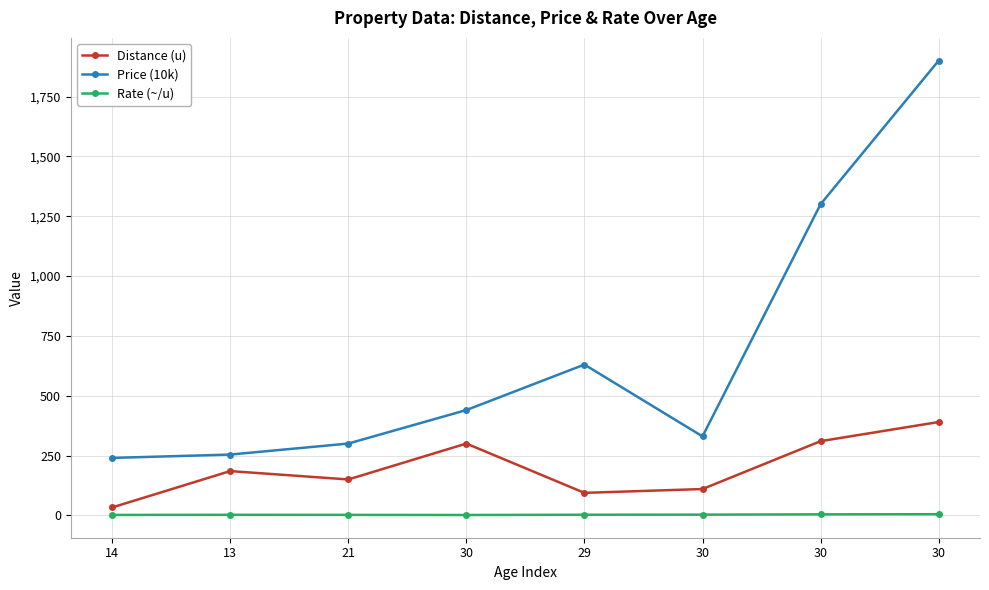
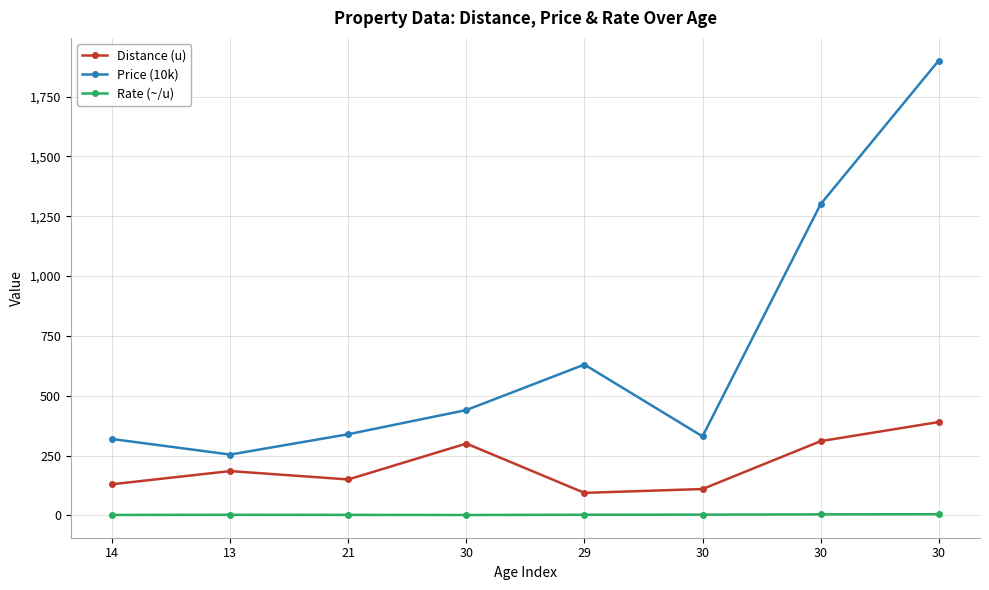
Distance (u), 14: 30 -> 130
Price (10k), 14: 240 -> 320
Price (10k), 21: 300 -> 340
